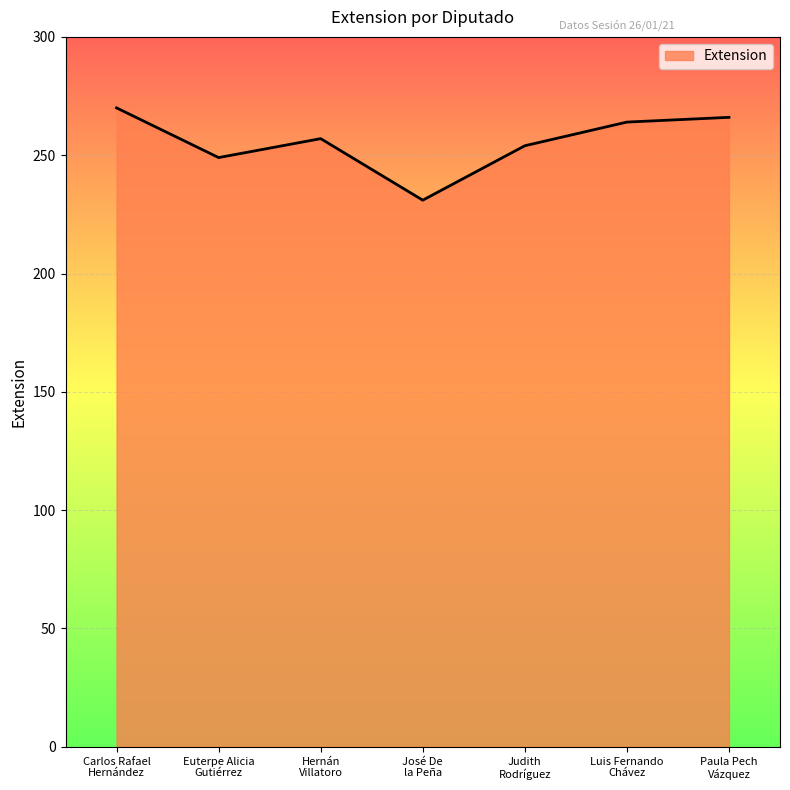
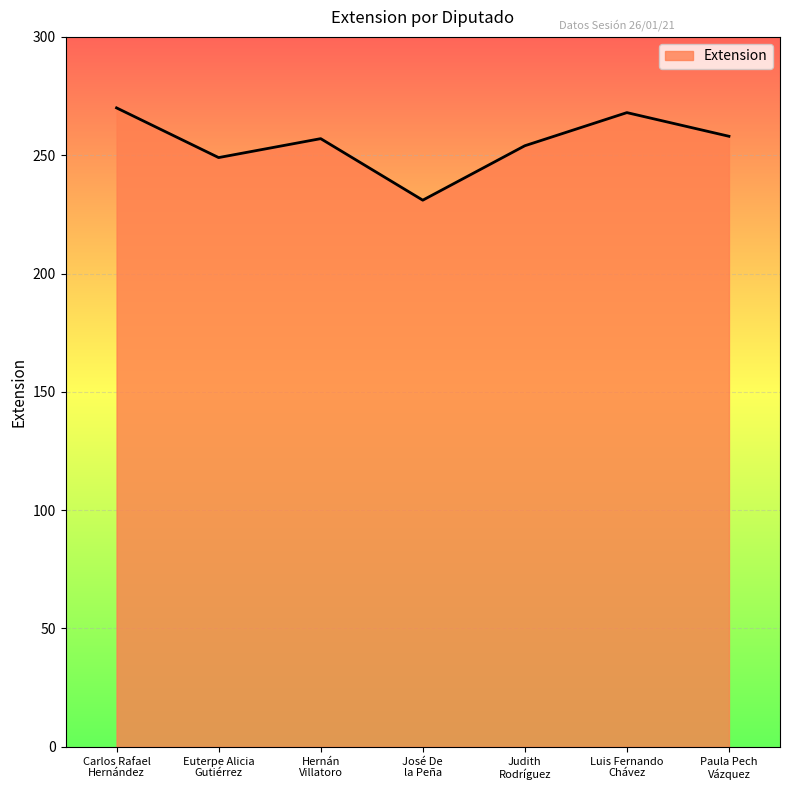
Luis Fernando Chávez: 264 -> 268
Paula Pech Vázquez: 266 -> 258
